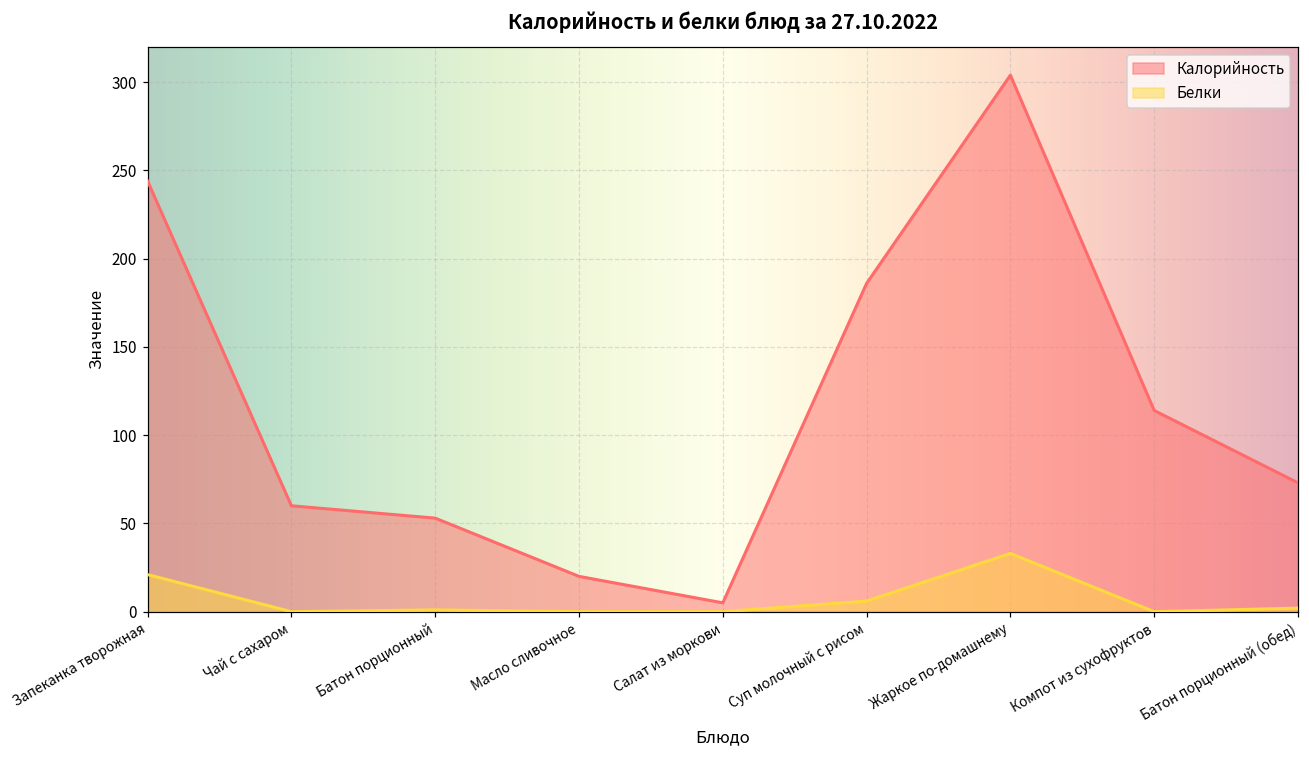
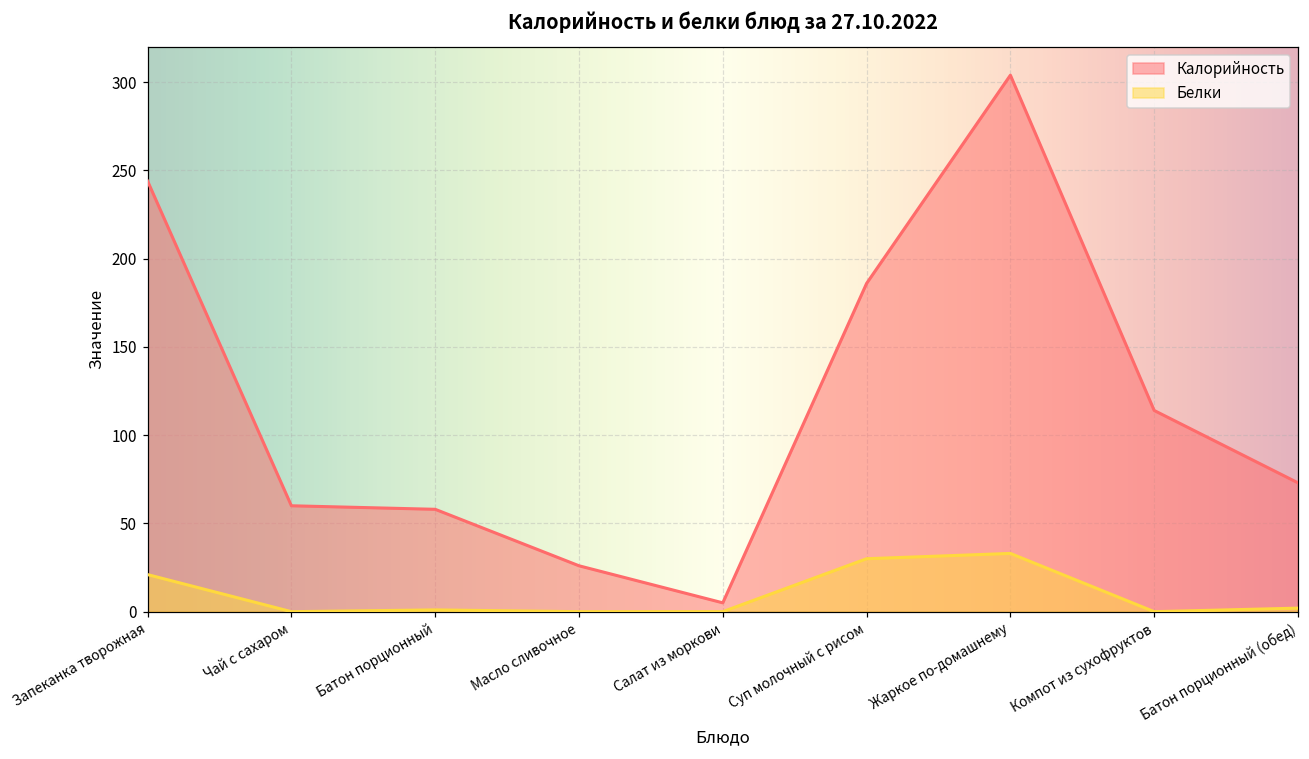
Калорийность, Батон порционный: 53 -> 58
Калорийность, Масло сливочное: 20 -> 26
Белки, Суп молочный с рисом: 6 -> 30
